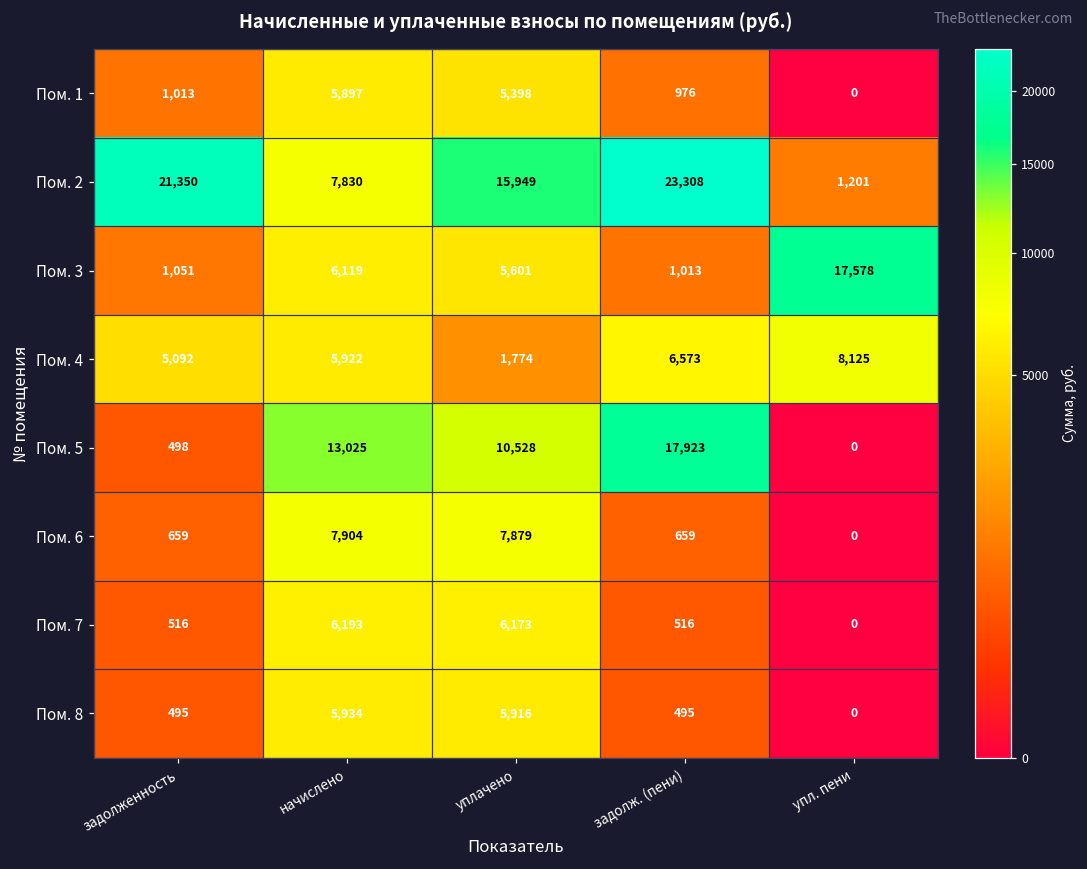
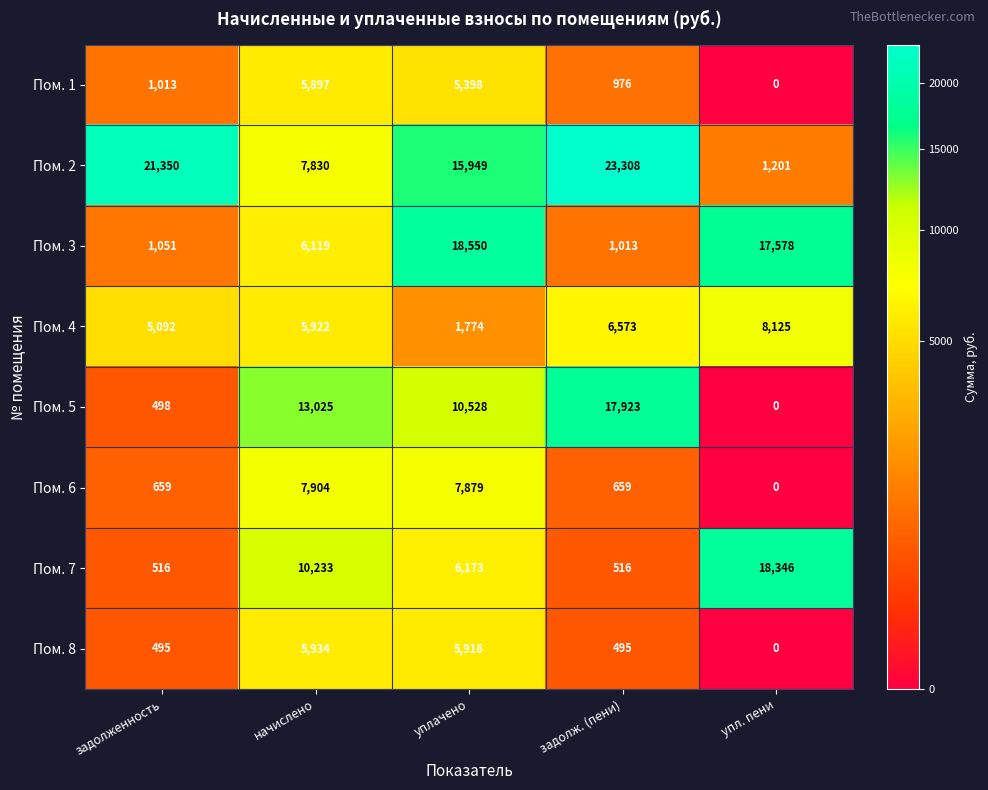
Пом. 3, уплачено: 5,601 -> 18,550
Пом. 7, начислено: 6,193 -> 10,233
Пом. 7, упл. пени: 0 -> 18,346
